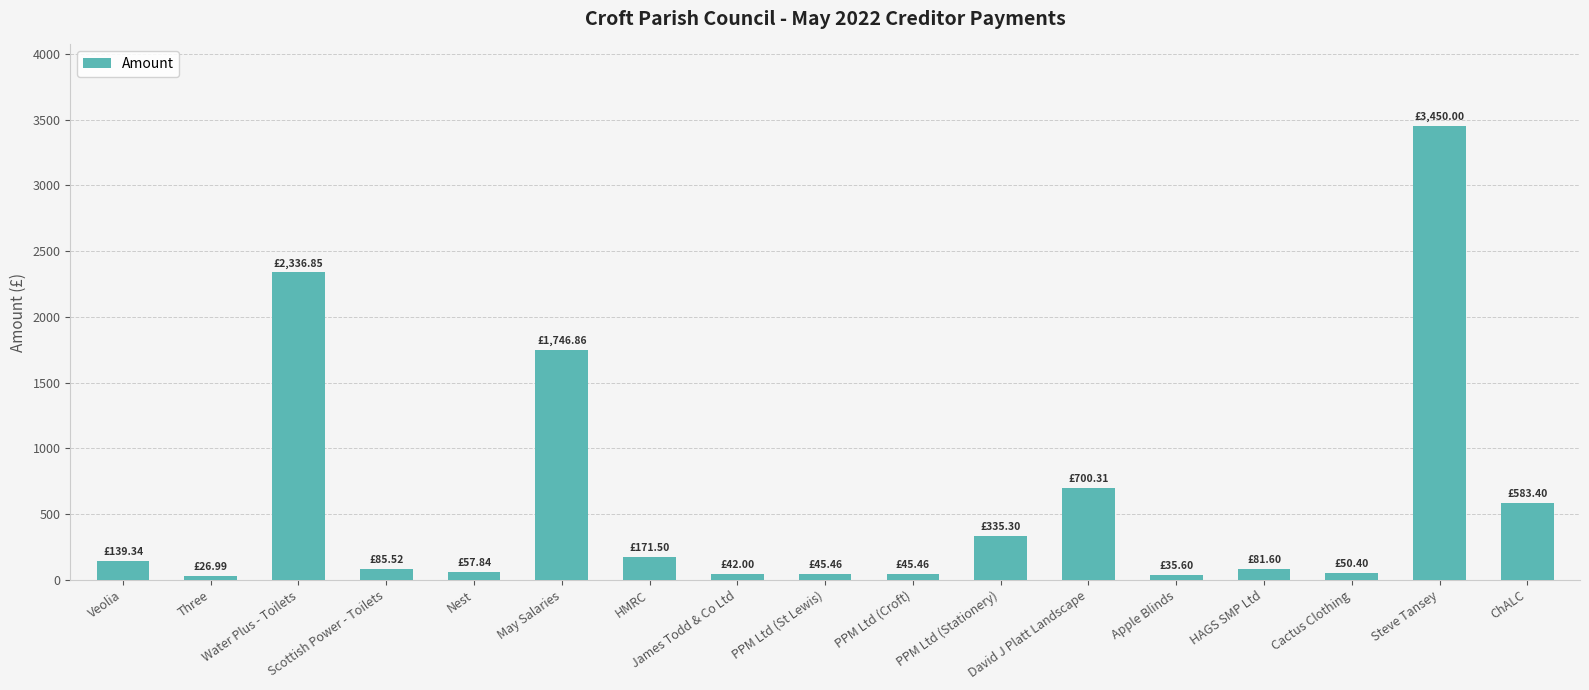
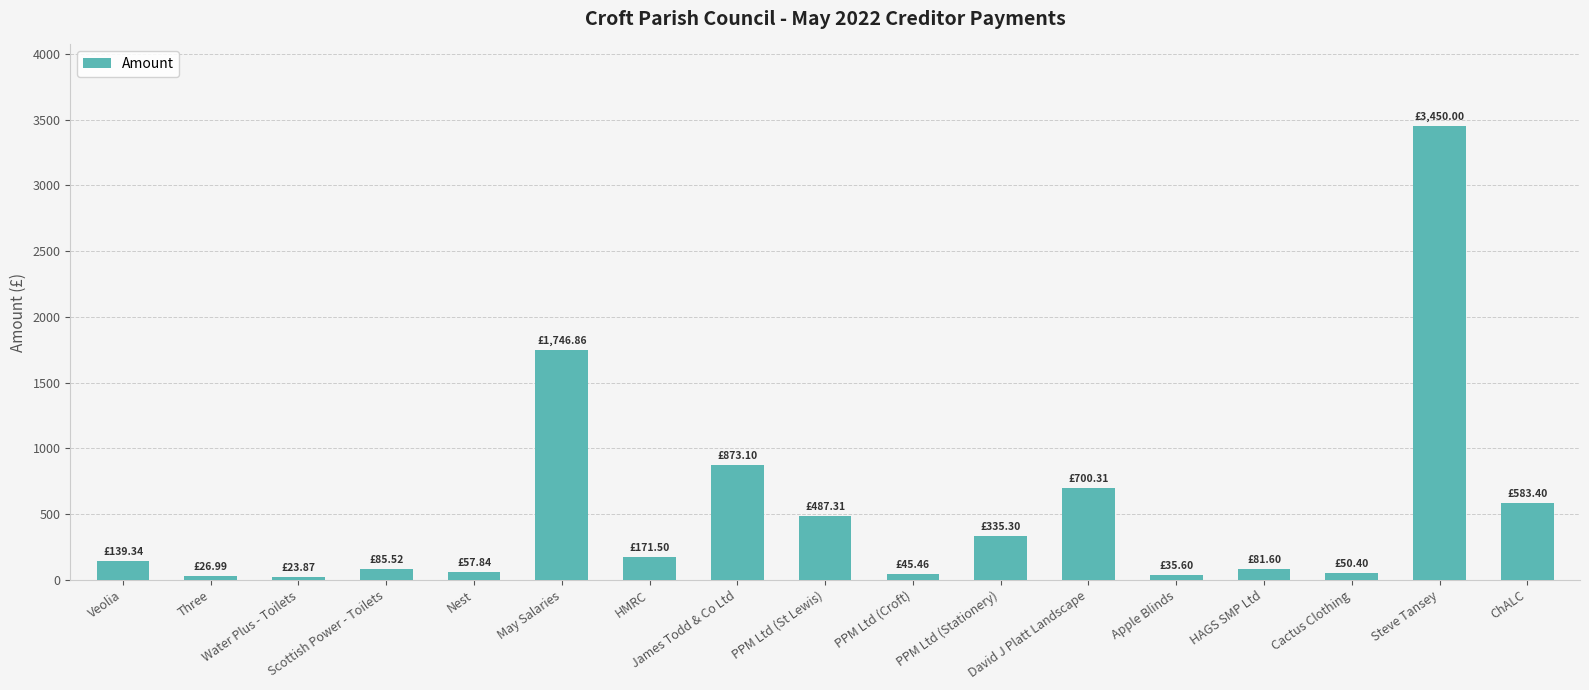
Water Plus - Toilets: £2,336.85 -> £23.87
James Todd & Co Ltd: £42.00 -> £873.10
PPM Ltd (St Lewis): £45.46 -> £487.31
